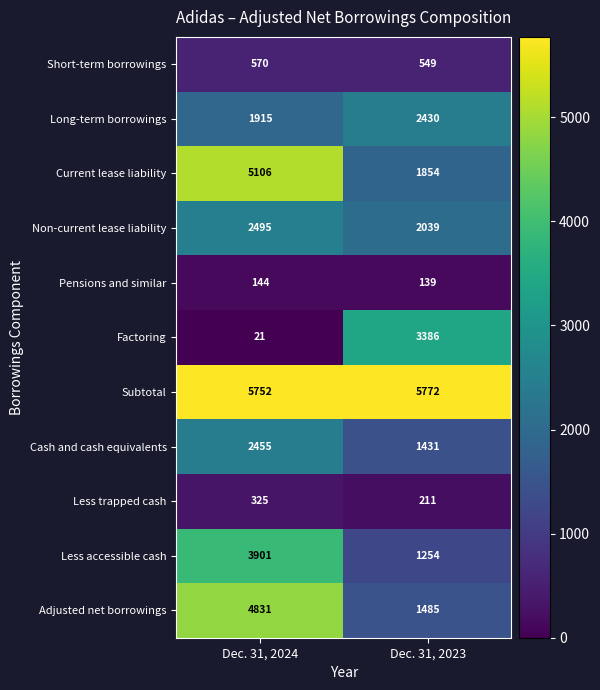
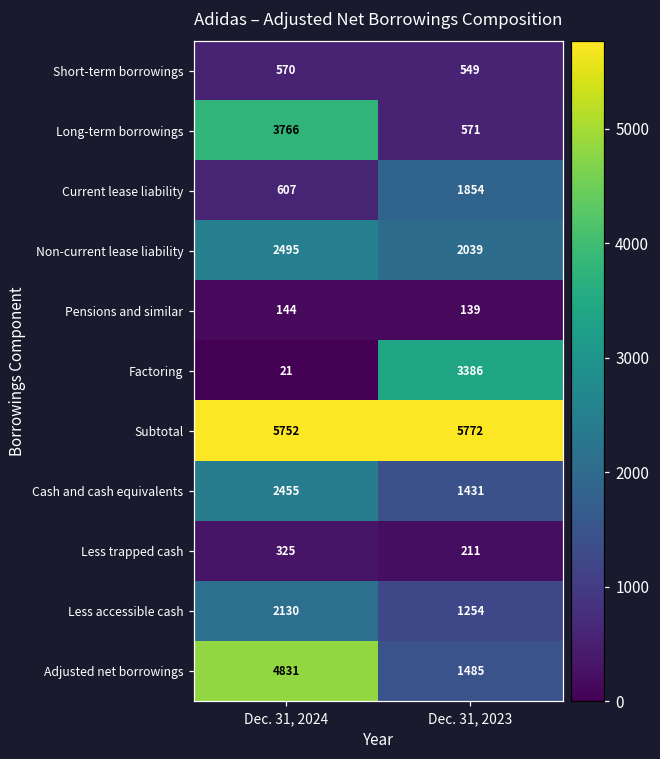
Long-term borrowings, Dec. 31, 2024: 1915 -> 3766
Long-term borrowings, Dec. 31, 2023: 2430 -> 571
Current lease liability, Dec. 31, 2024: 5106 -> 607
Less accessible cash, Dec. 31, 2024: 3901 -> 2130
